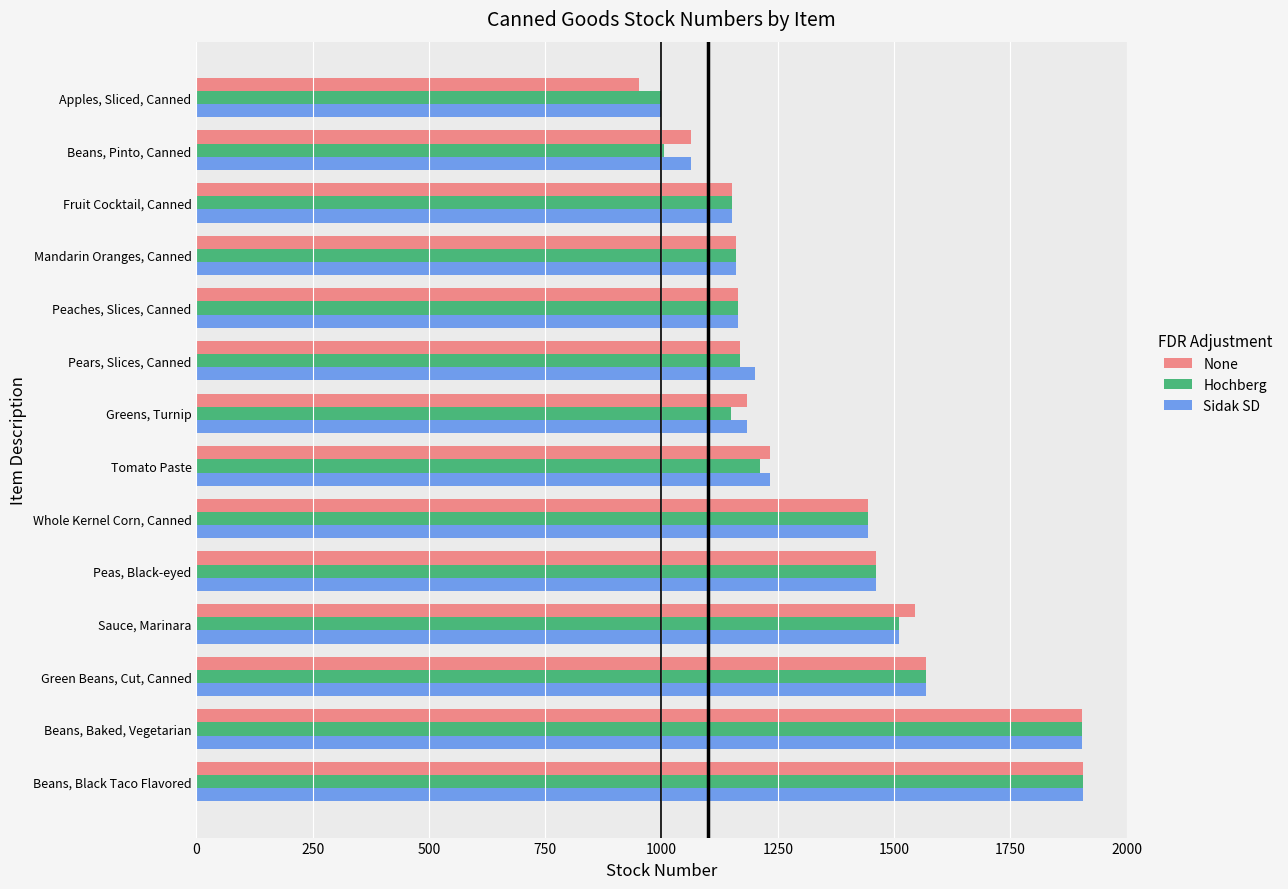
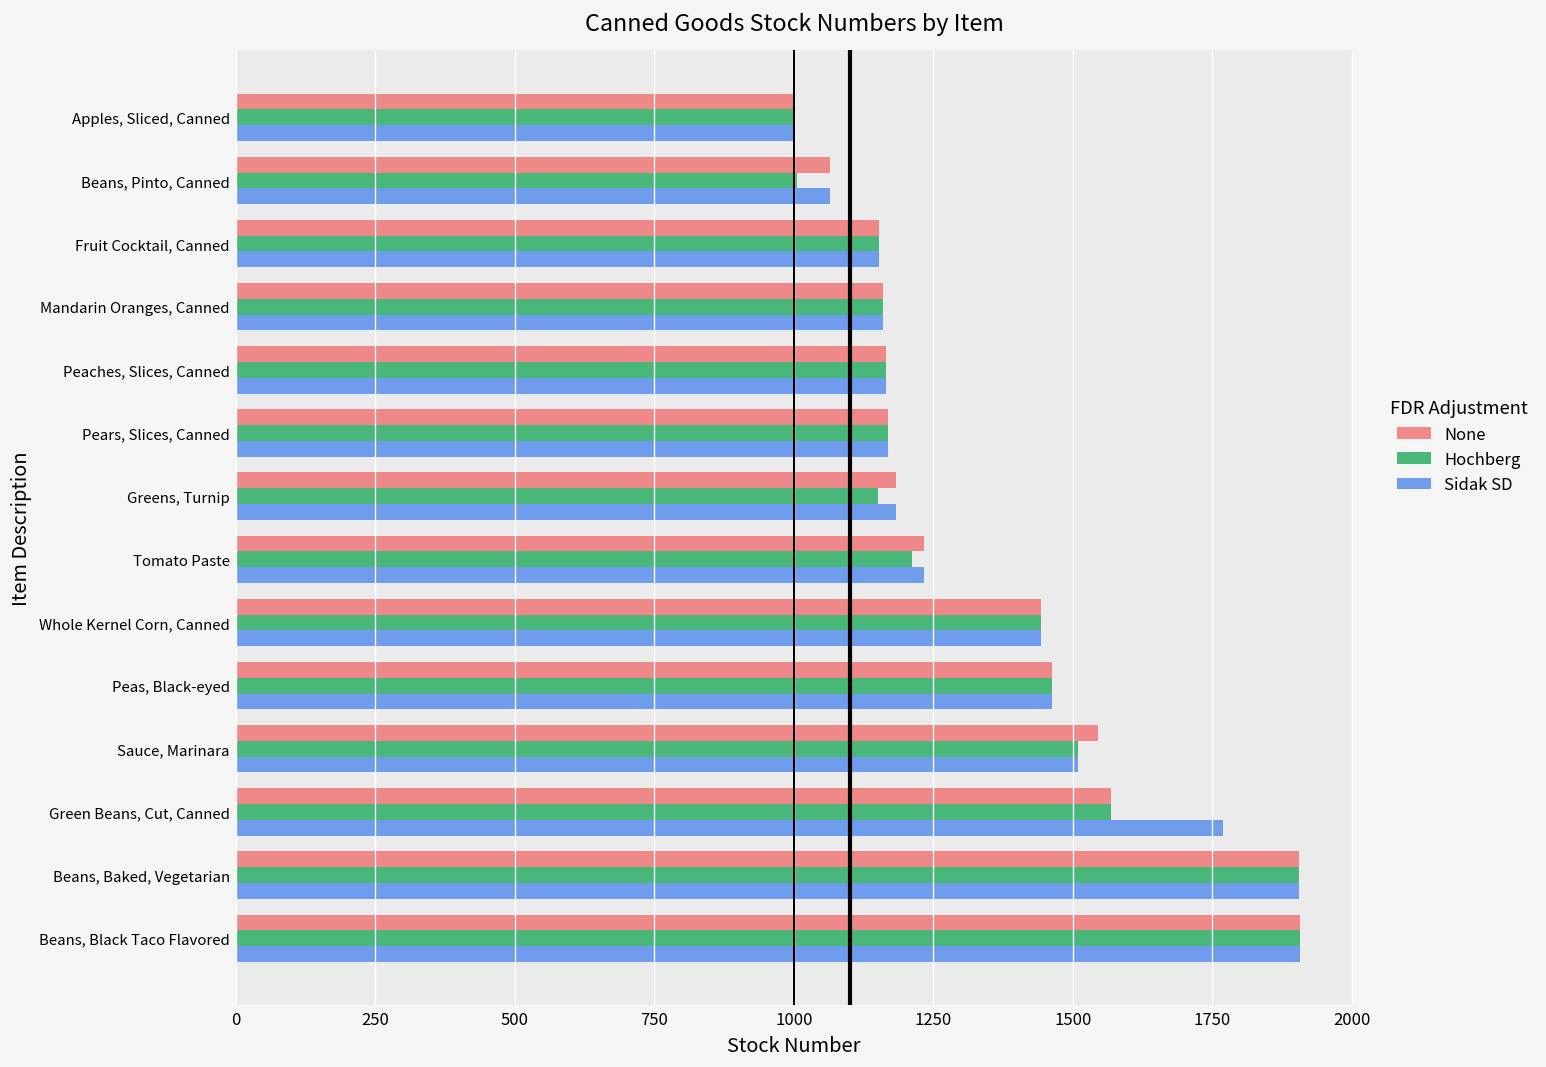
None, Apples, Sliced, Canned: 950 -> 1000
Sidak SD, Pears, Slices, Canned: 1200 -> 1170
Sidak SD, Green Beans, Cut, Canned: 1570 -> 1770
